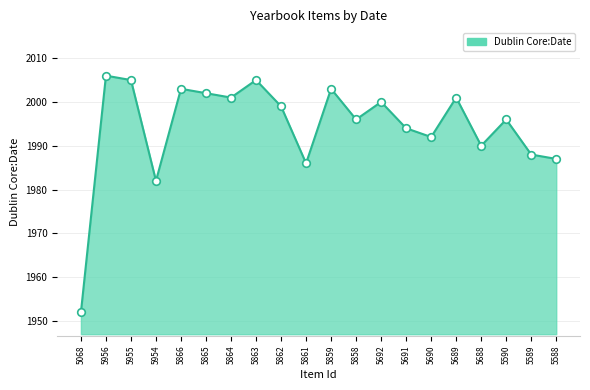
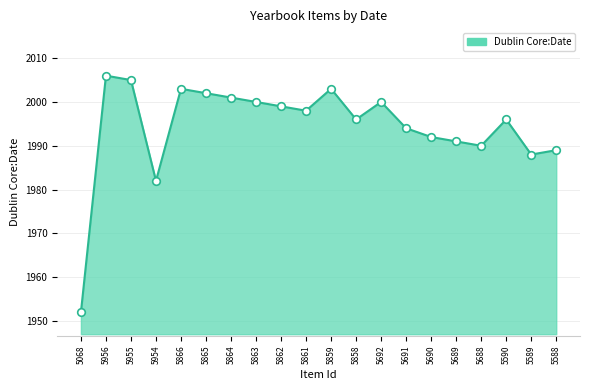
5863: 2005 -> 2000
5861: 1986 -> 1998
5689: 2001 -> 1991
5588: 1987 -> 1989
